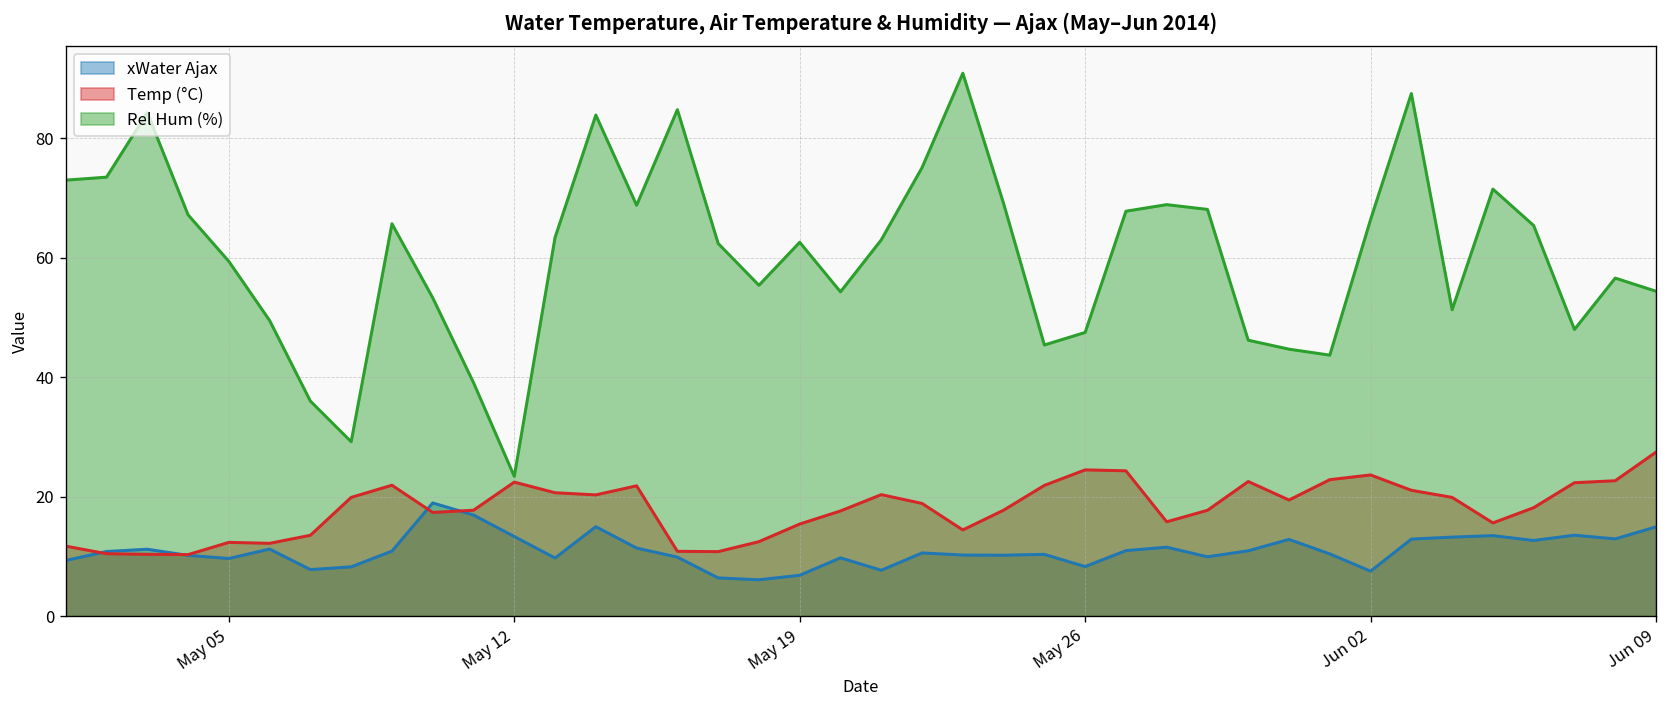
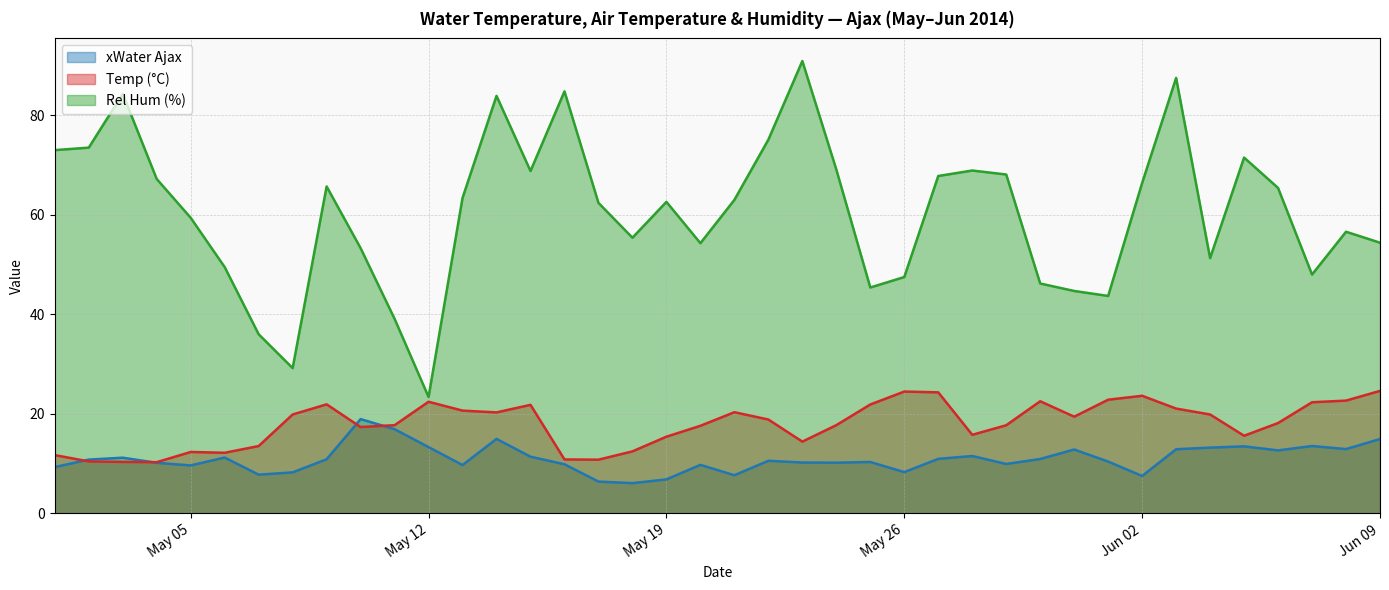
Temp (°C), Jun 09: 27 -> 25
